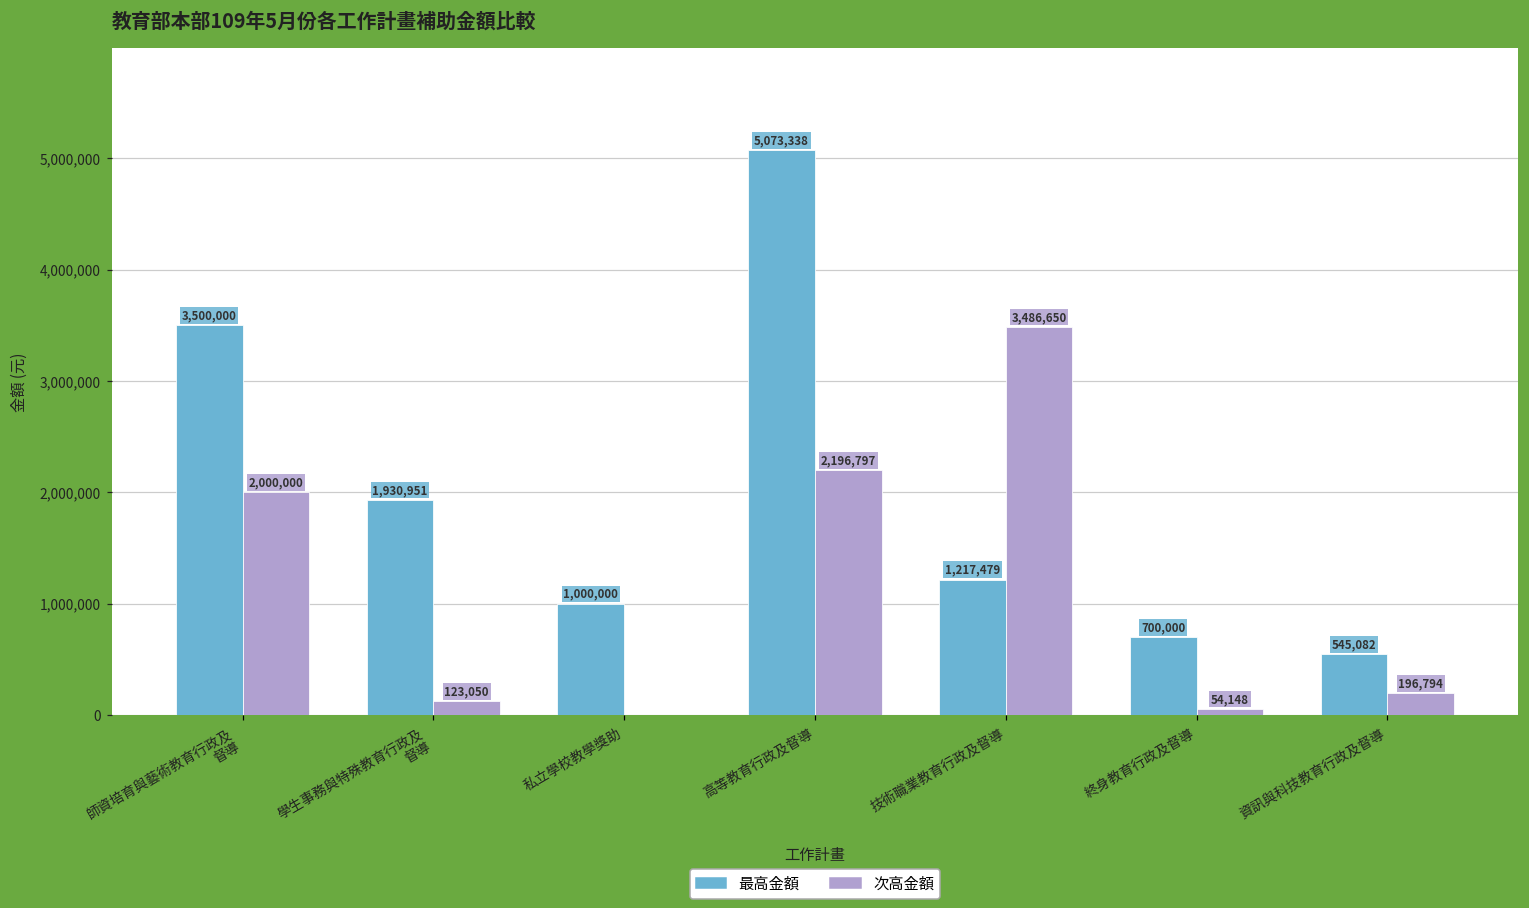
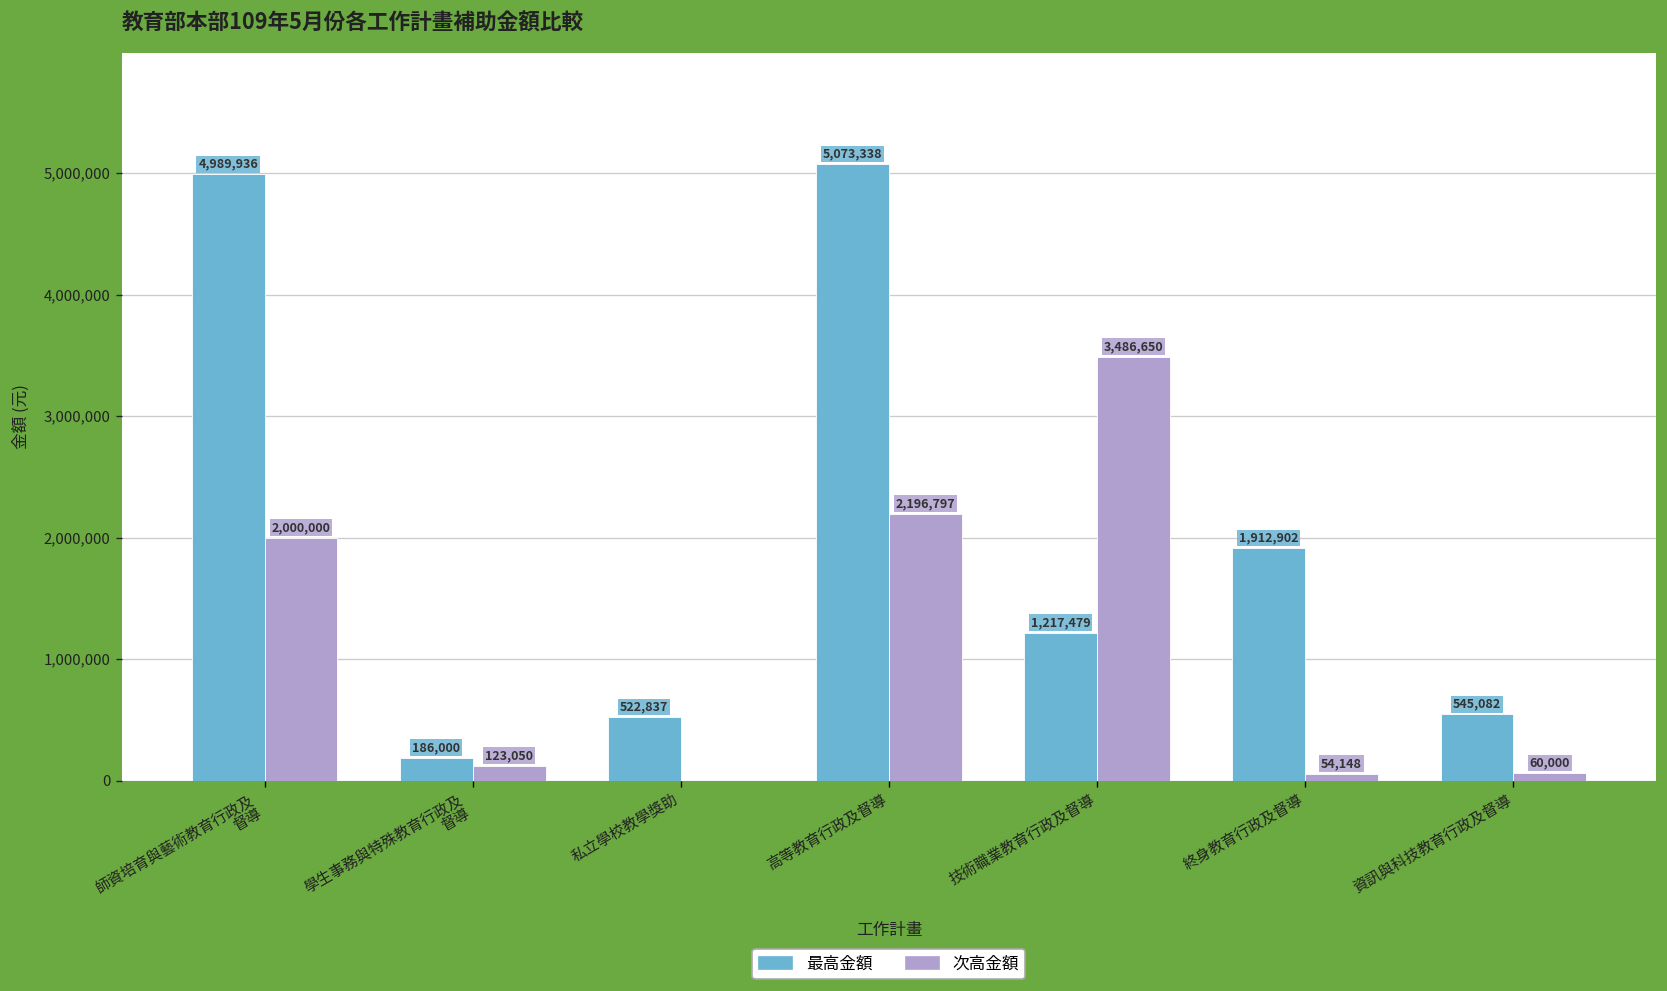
最高金額, 師資培育與藝術教育行政及 督導: 3,500,000 -> 4,989,936
最高金額, 學生事務與特殊教育行政及 督導: 1,930,951 -> 186,000
最高金額, 私立學校教學獎助: 1,000,000 -> 522,837
最高金額, 終身教育行政及督導: 700,000 -> 1,912,902
次高金額, 資訊與科技教育行政及督導: 196,794 -> 60,000
